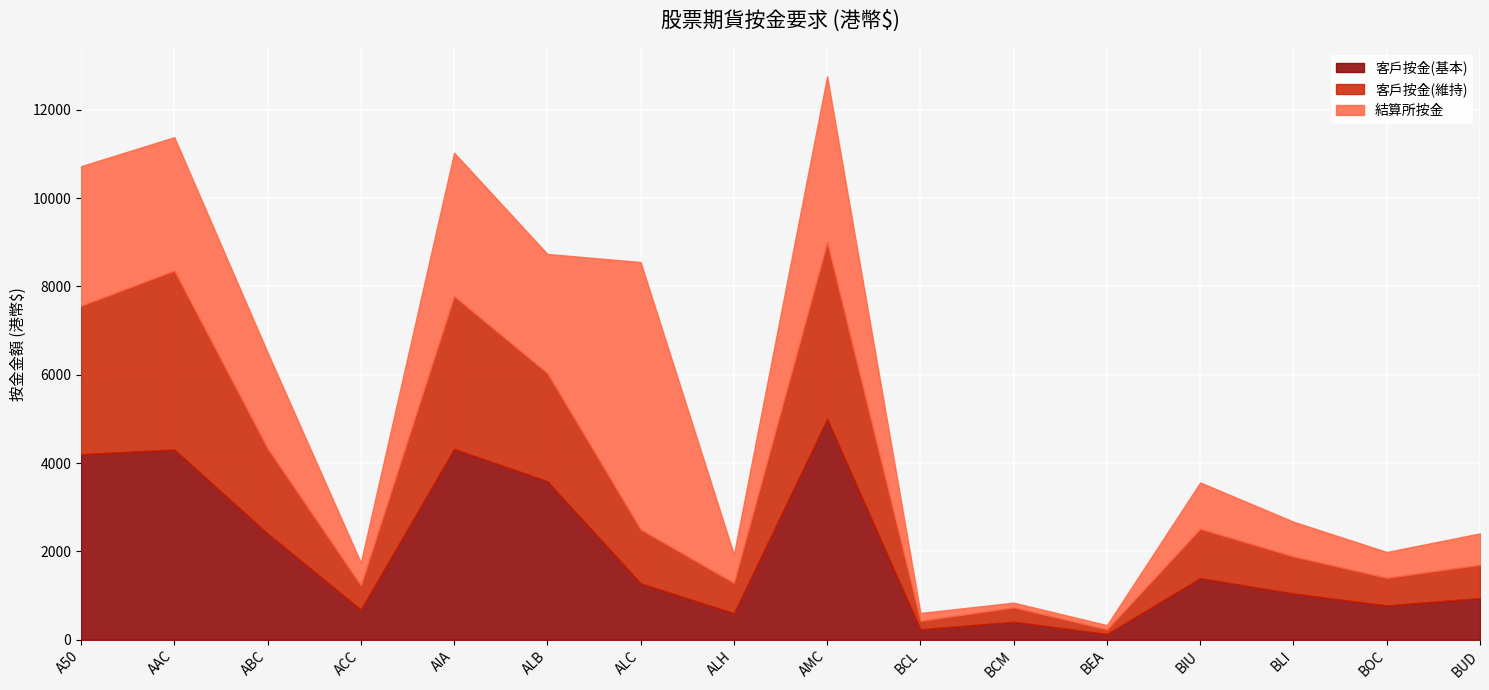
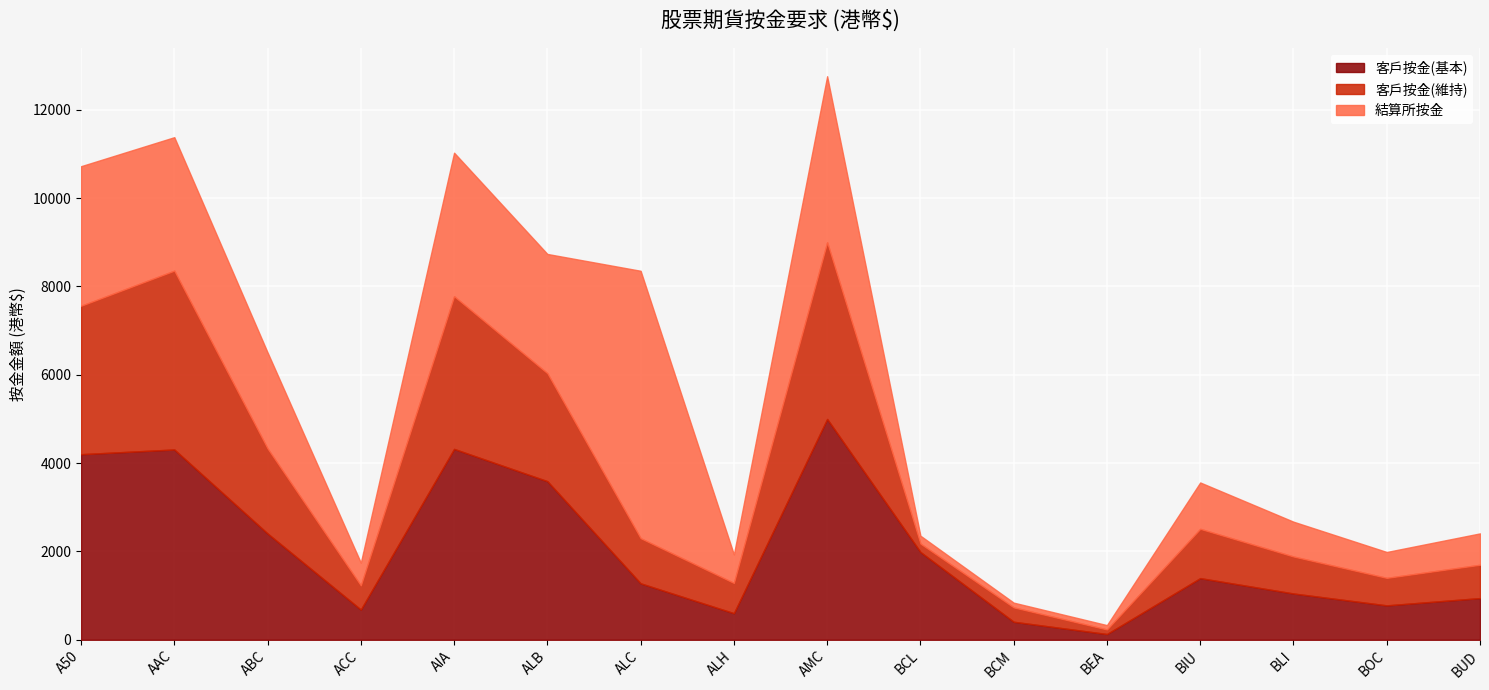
客戶按金(維持), ALC: 1200 -> 1000
客戶按金(基本), BCL: 200 -> 2000
